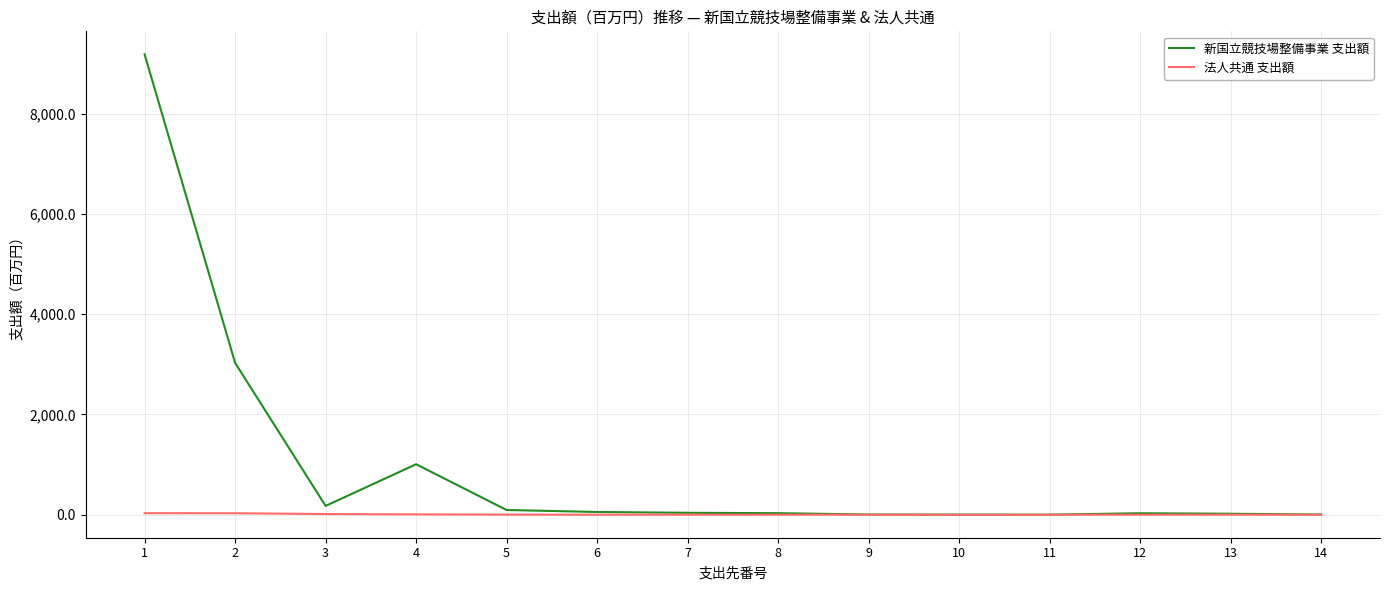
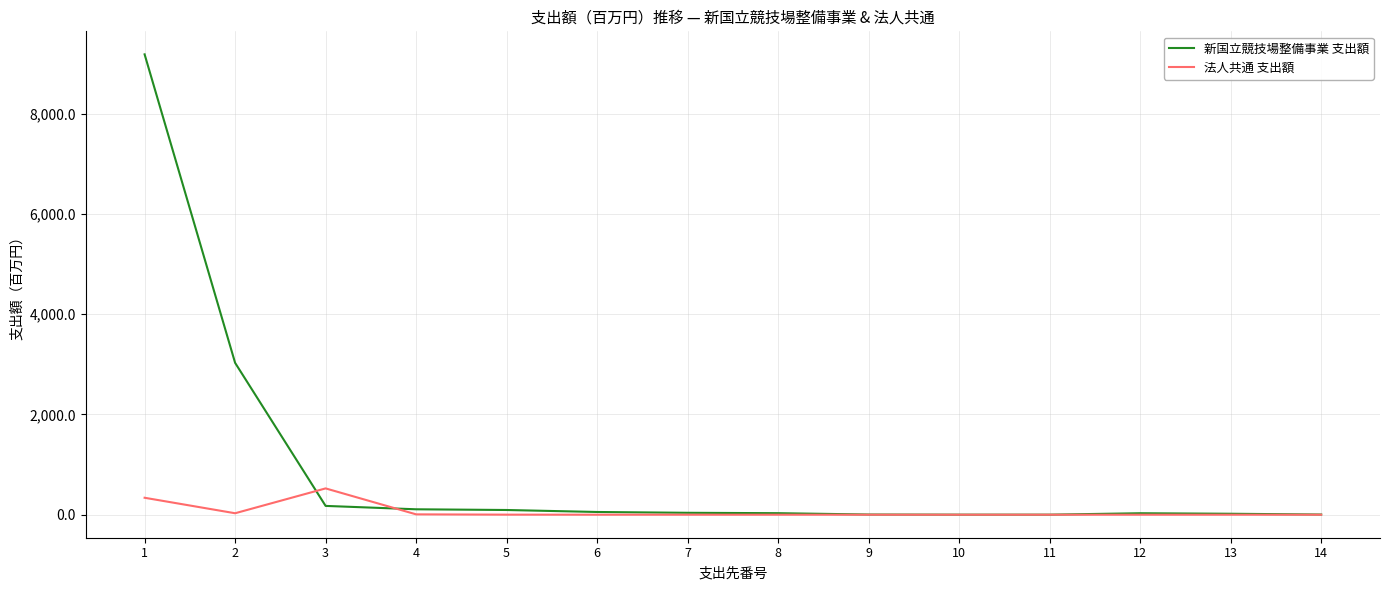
法人共通 支出額, 1: 0 -> 300
法人共通 支出額, 3: 0 -> 500
新国立競技場整備事業 支出額, 4: 1,000 -> 100
